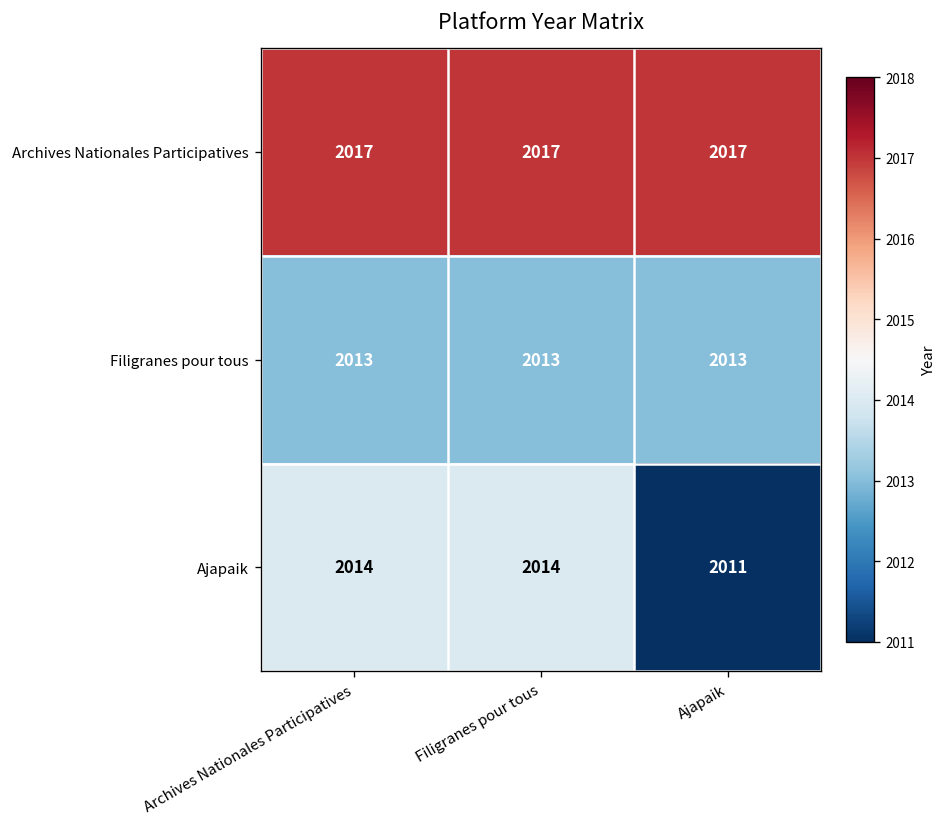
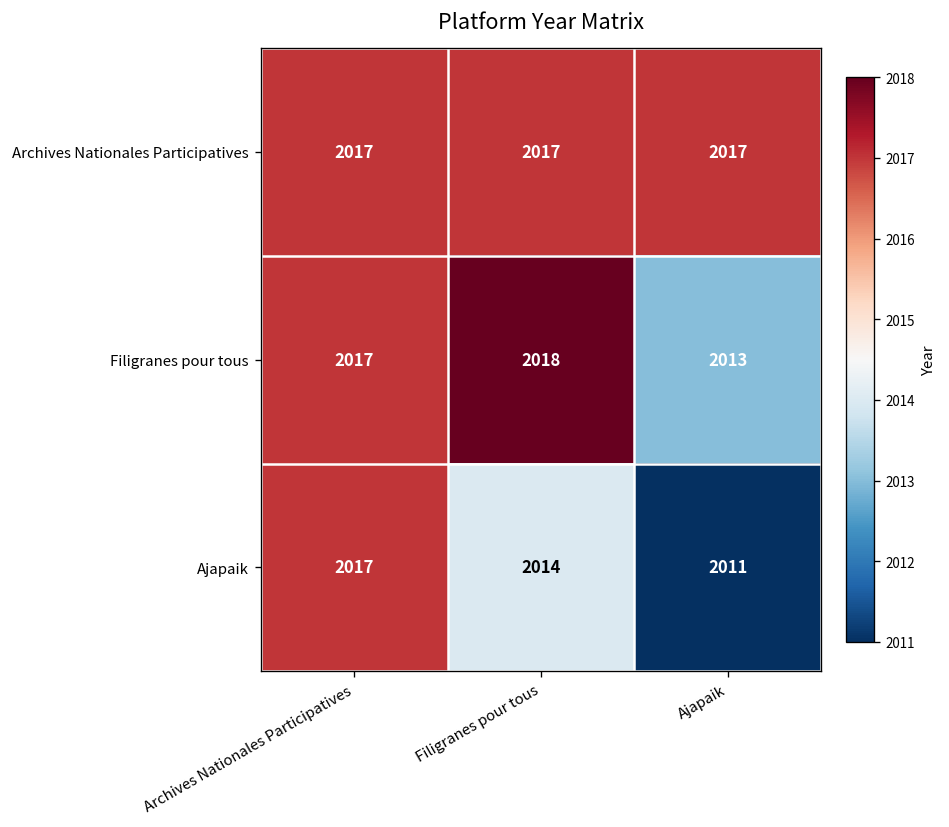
Filigranes pour tous, Archives Nationales Participatives: 2013 -> 2017
Filigranes pour tous, Filigranes pour tous: 2013 -> 2018
Ajapaik, Archives Nationales Participatives: 2014 -> 2017
